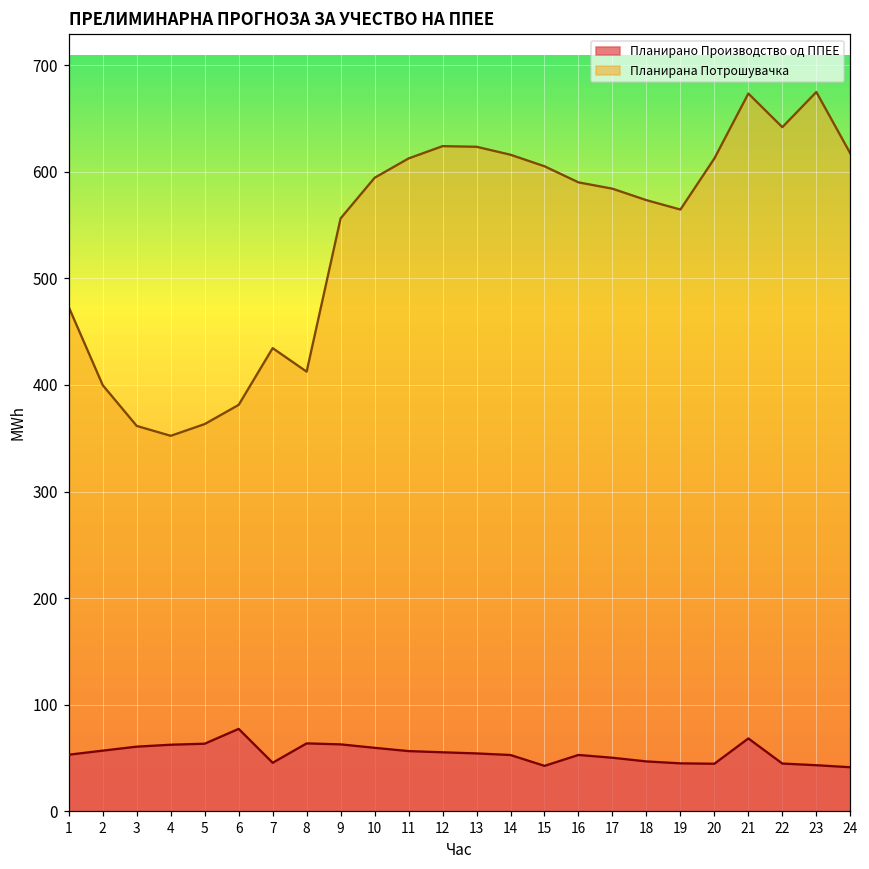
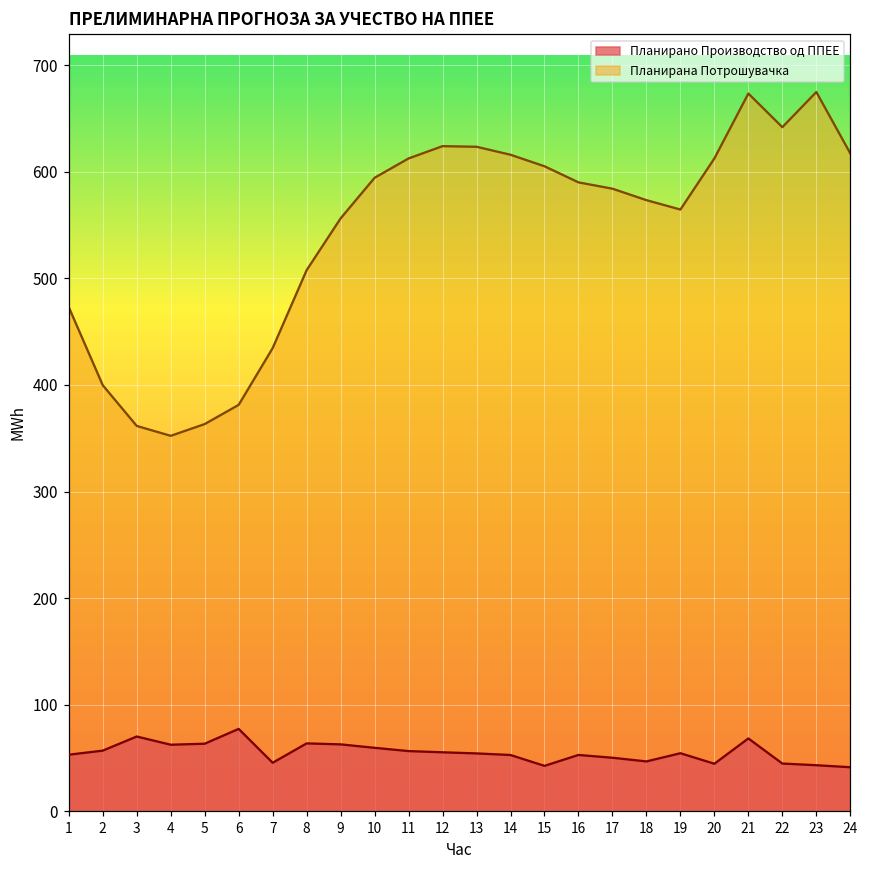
Планирано Производство од ППЕЕ, 3: 60 -> 70
Планирана Потрошувачка, 8: 410 -> 510
Планирано Производство од ППЕЕ, 19: 45 -> 55
